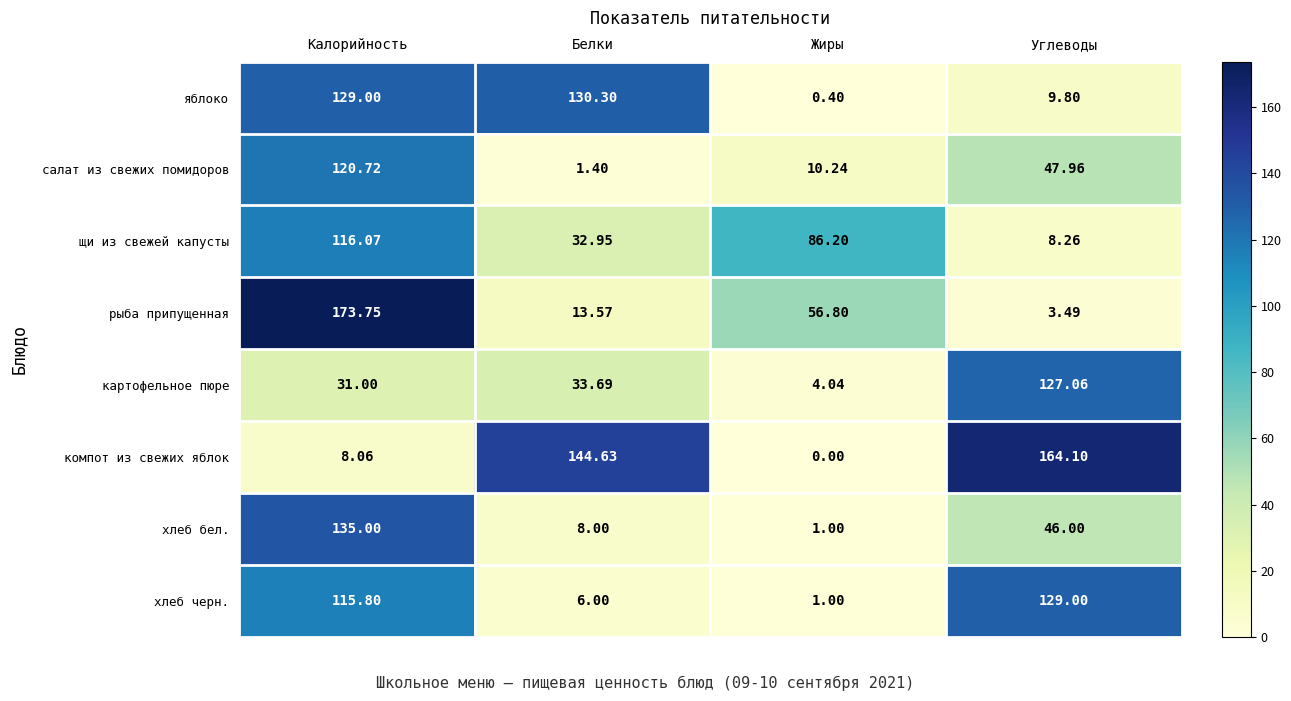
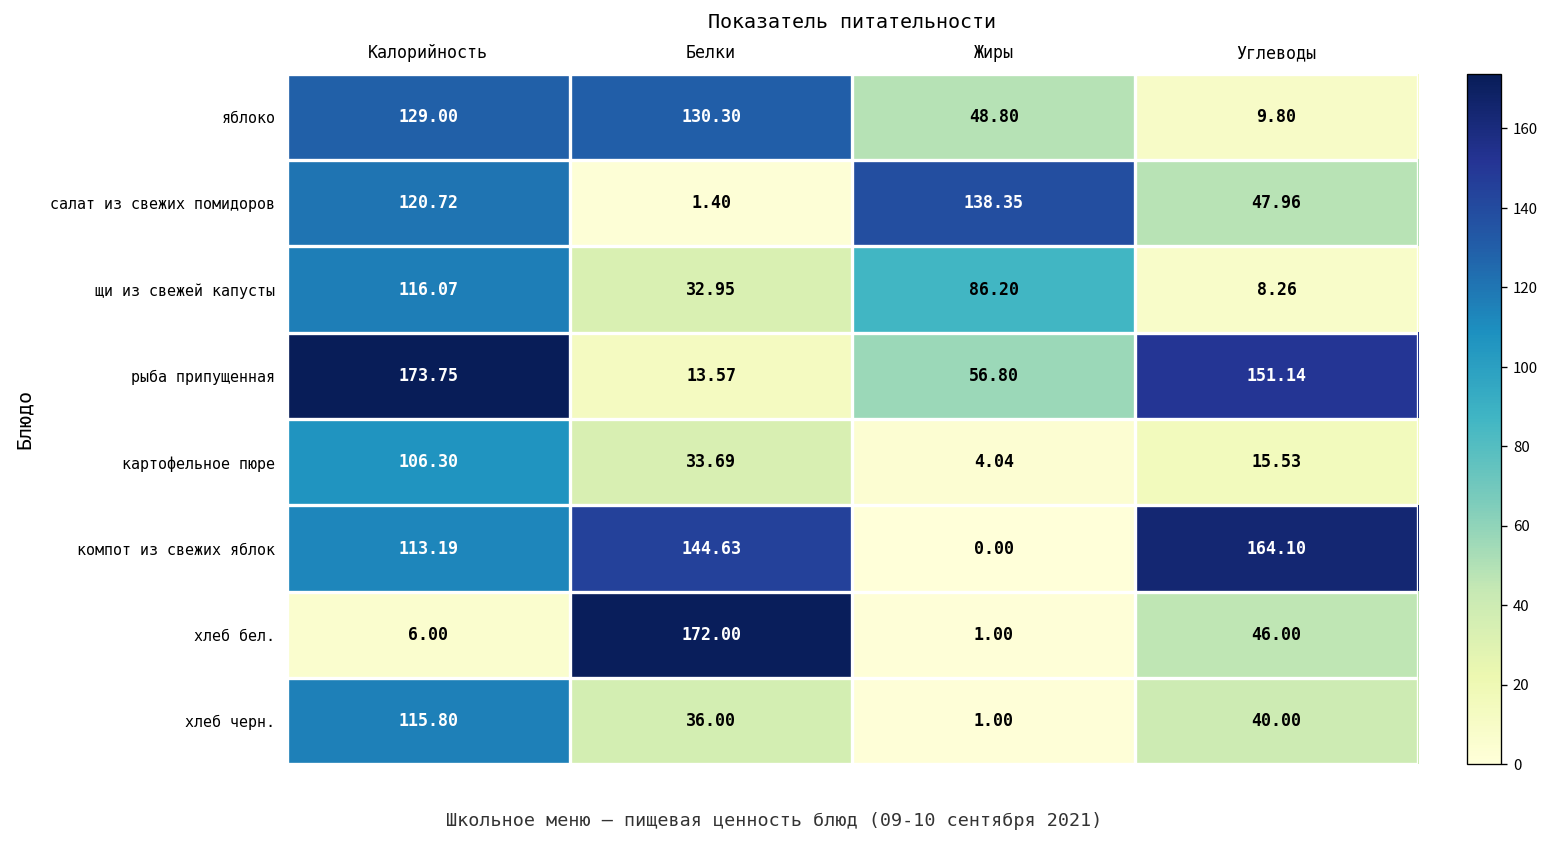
яблоко, Жиры: 0.40 -> 48.80
салат из свежих помидоров, Жиры: 10.24 -> 138.35
рыба припущенная, Углеводы: 3.49 -> 151.14
картофельное пюре, Калорийность: 31.00 -> 106.30
картофельное пюре, Углеводы: 127.06 -> 15.53
компот из свежих яблок, Калорийность: 8.06 -> 113.19
хлеб бел., Калорийность: 135.00 -> 6.00
хлеб бел., Белки: 8.00 -> 172.00
хлеб черн., Белки: 6.00 -> 36.00
хлеб черн., Углеводы: 129.00 -> 40.00
